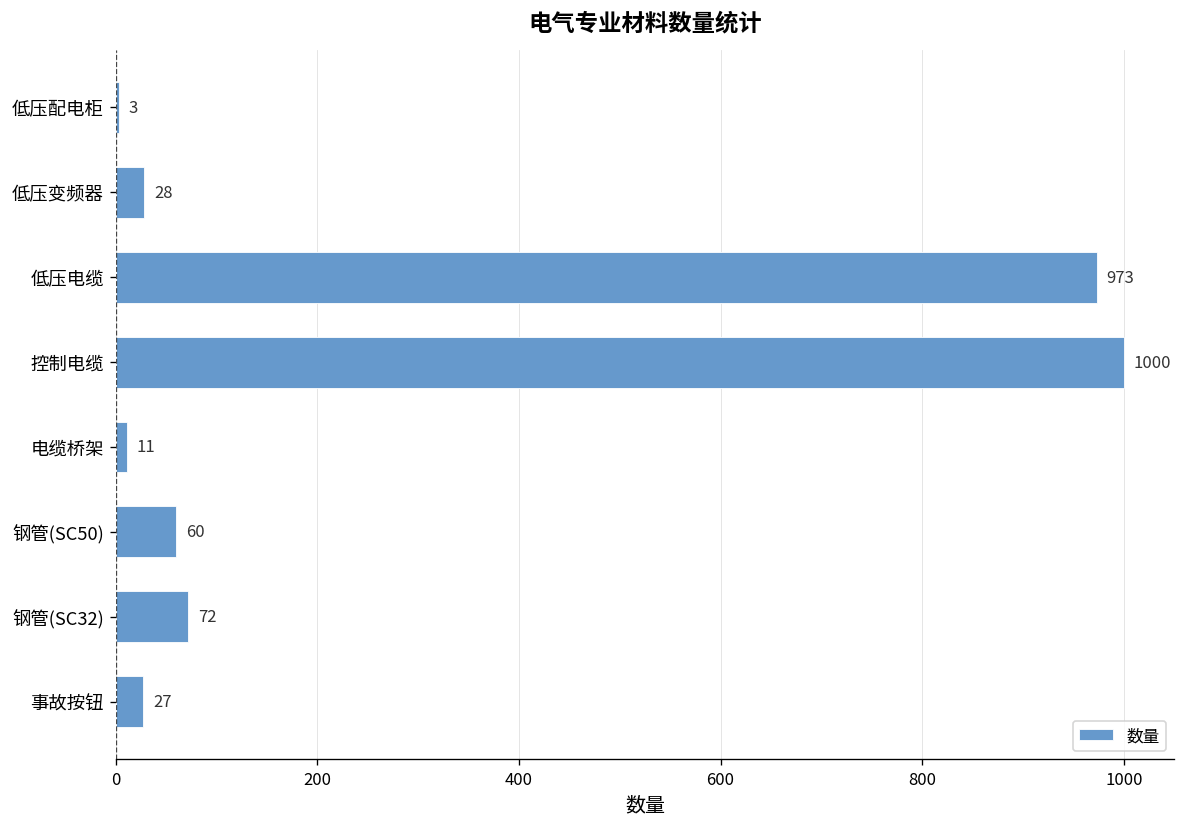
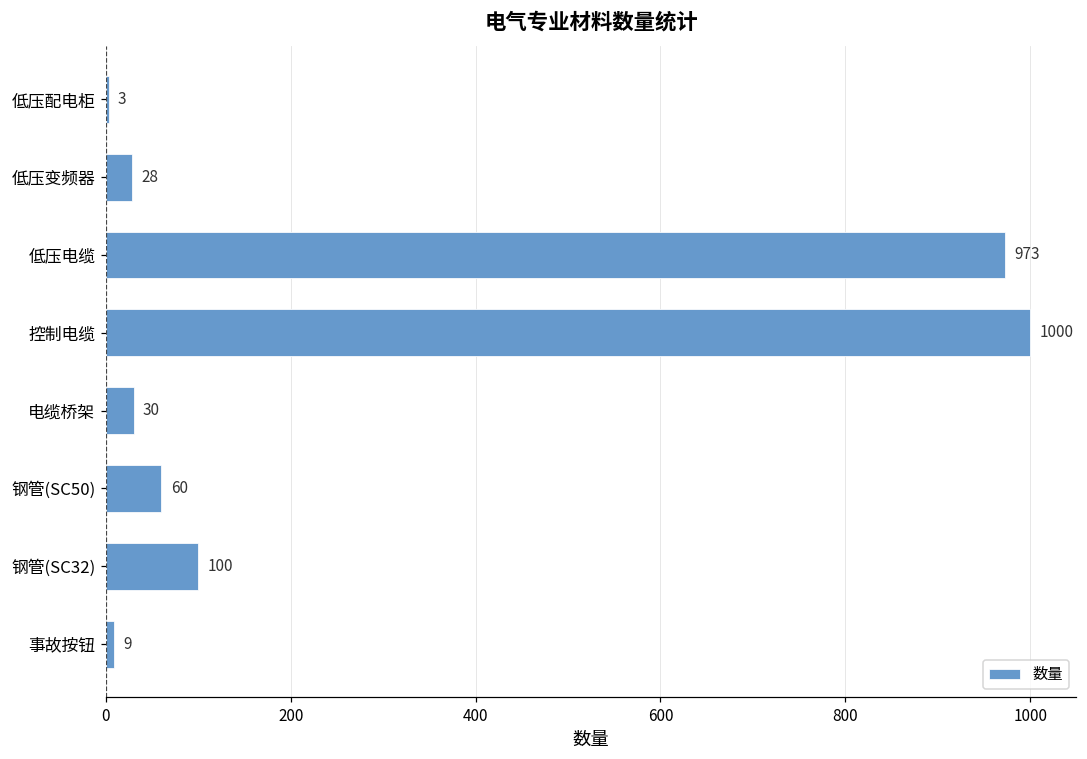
电缆桥架: 11 -> 30
钢管(SC32): 72 -> 100
事故按钮: 27 -> 9
